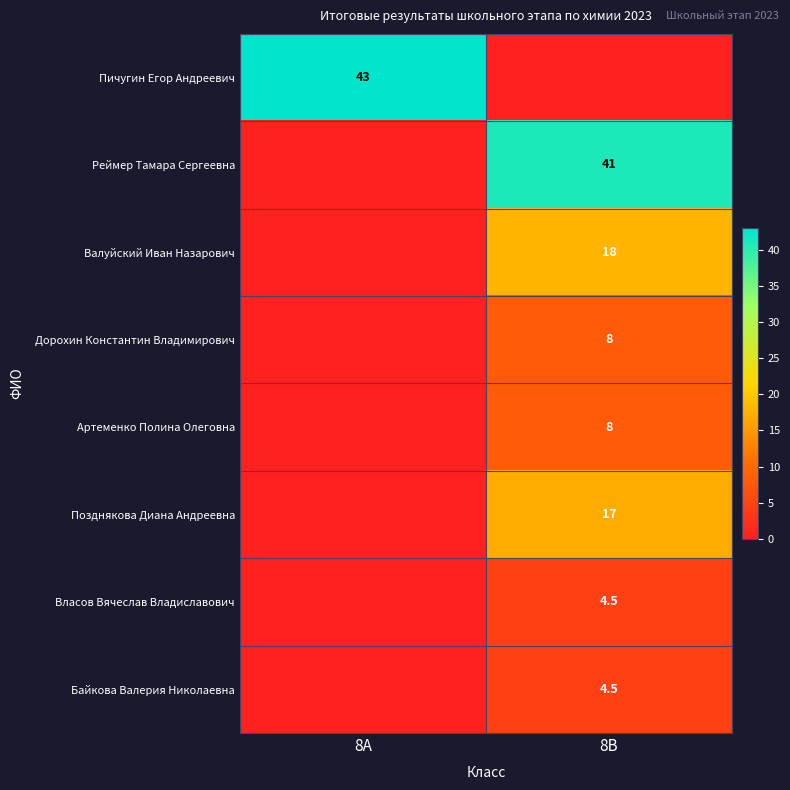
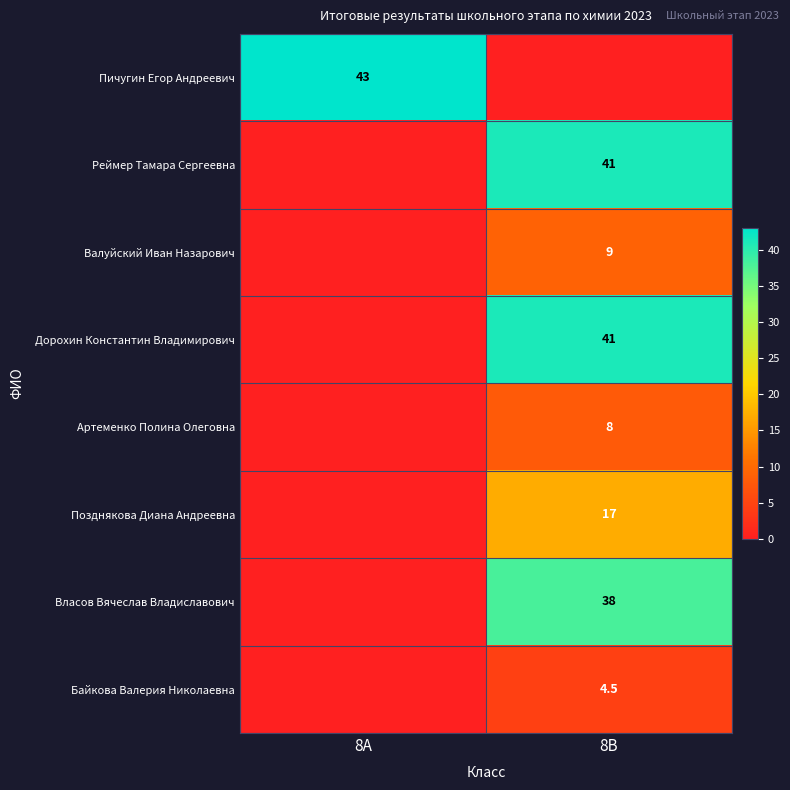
Валуйский Иван Назарович, 8В: 18 -> 9
Дорохин Константин Владимирович, 8В: 8 -> 41
Власов Вячеслав Владиславович, 8В: 4.5 -> 38
